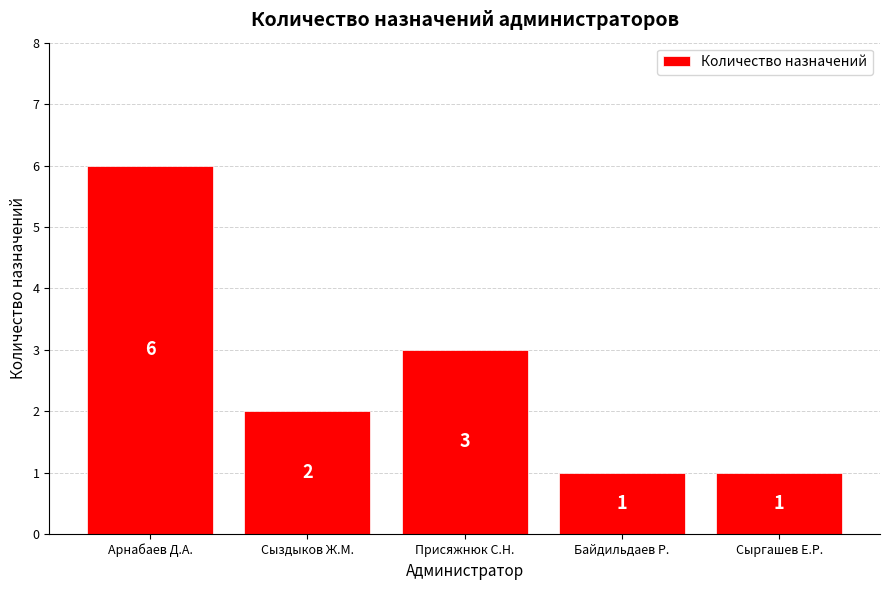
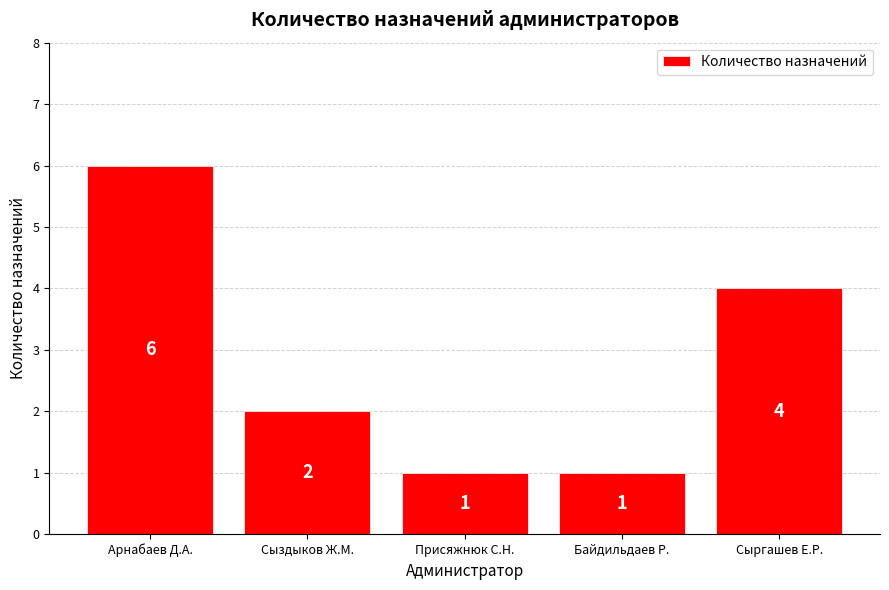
Присяжнюк С.Н.: 3 -> 1
Сыргашев Е.Р.: 1 -> 4
